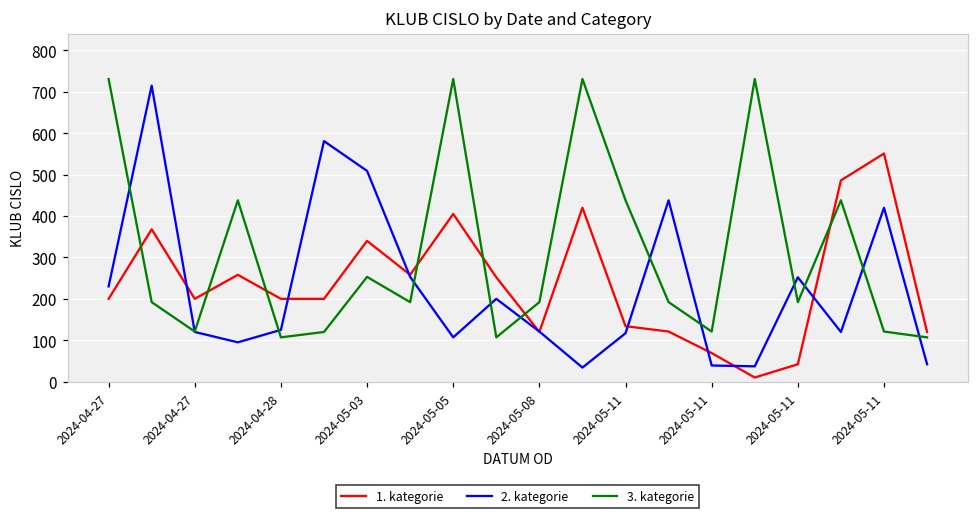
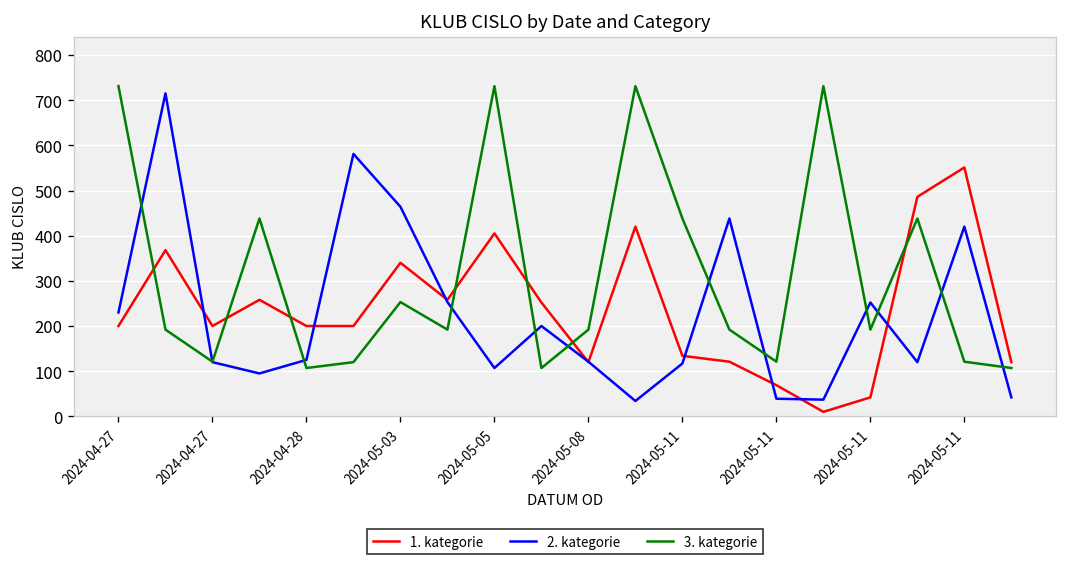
2. kategorie, 2024-05-03: 510 -> 460
